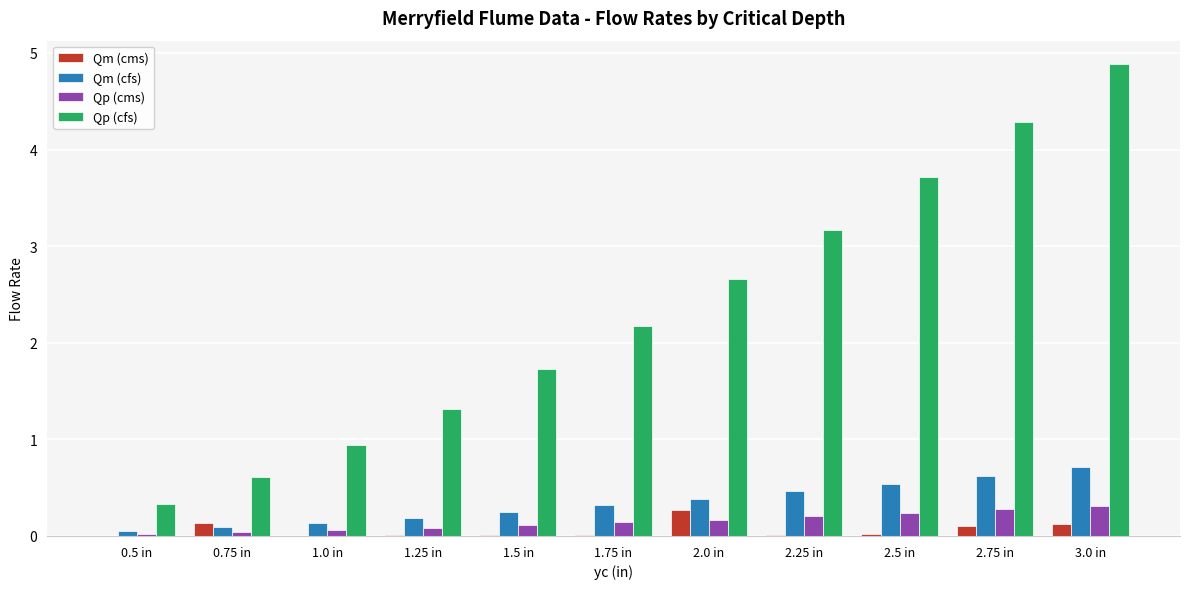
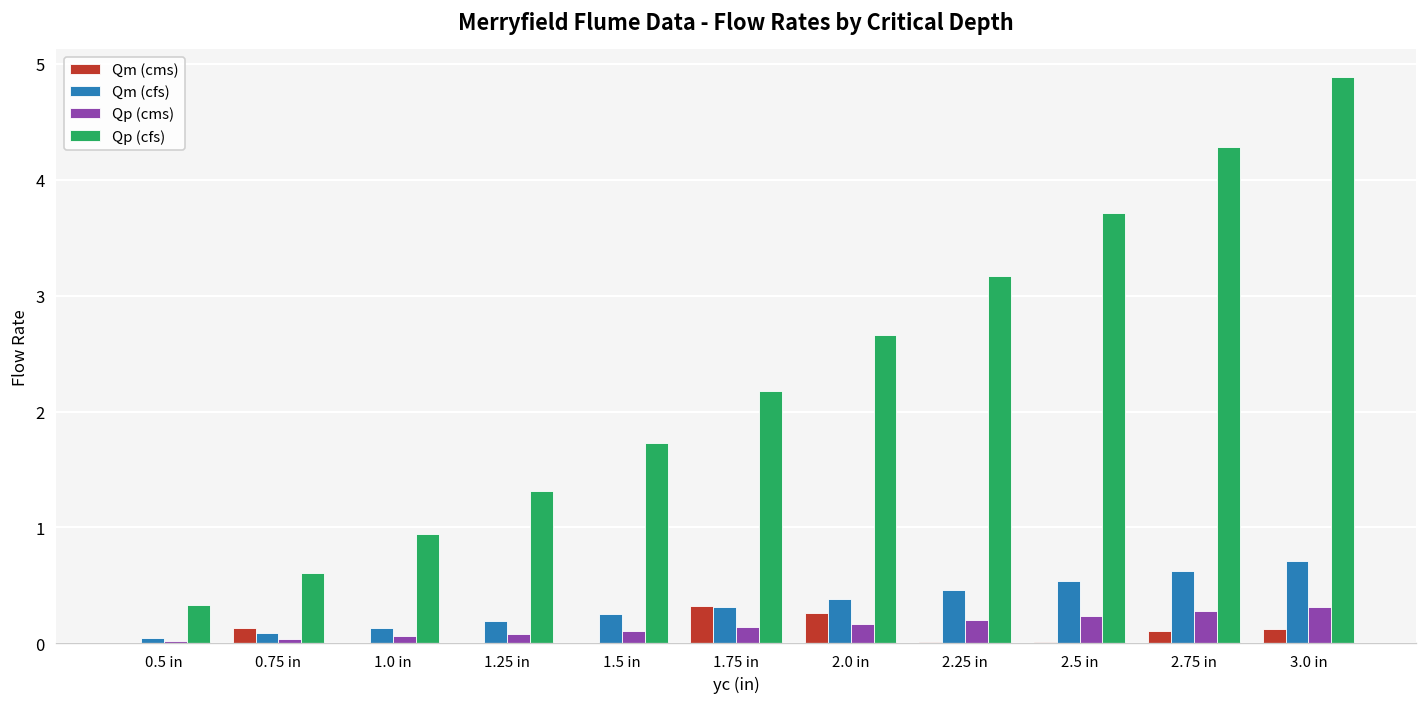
Qm (cms), 1.75 in: 0.0 -> 0.3
